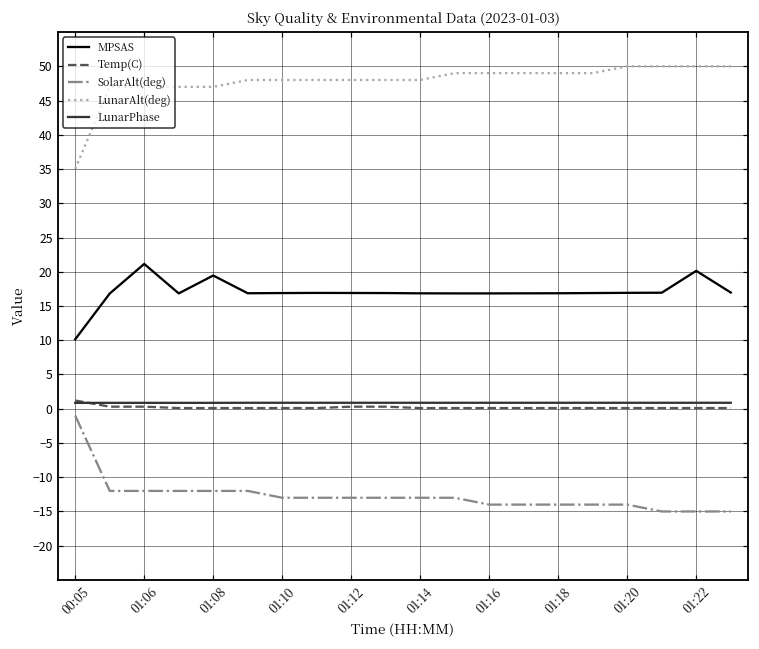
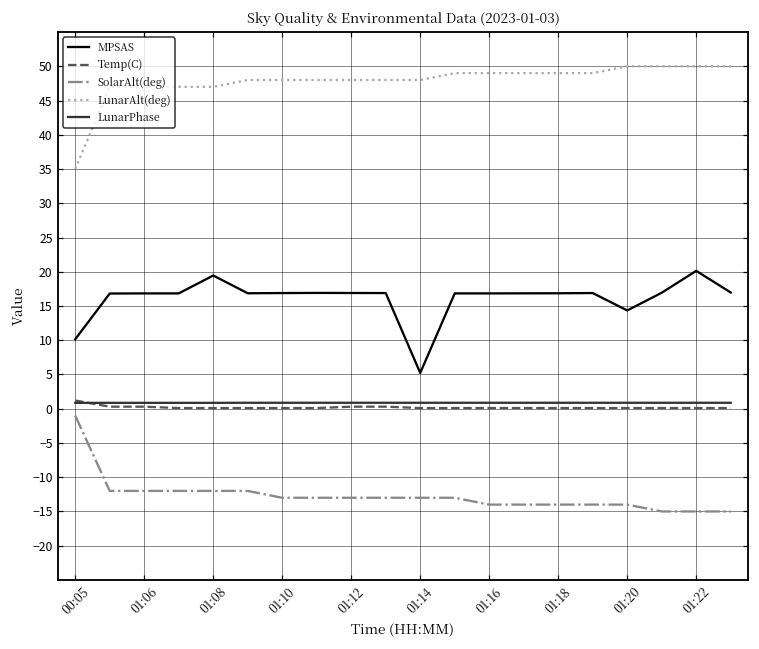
MPSAS, 01:06: 21 -> 17
MPSAS, 01:14: 17 -> 5
MPSAS, 01:20: 17 -> 14
